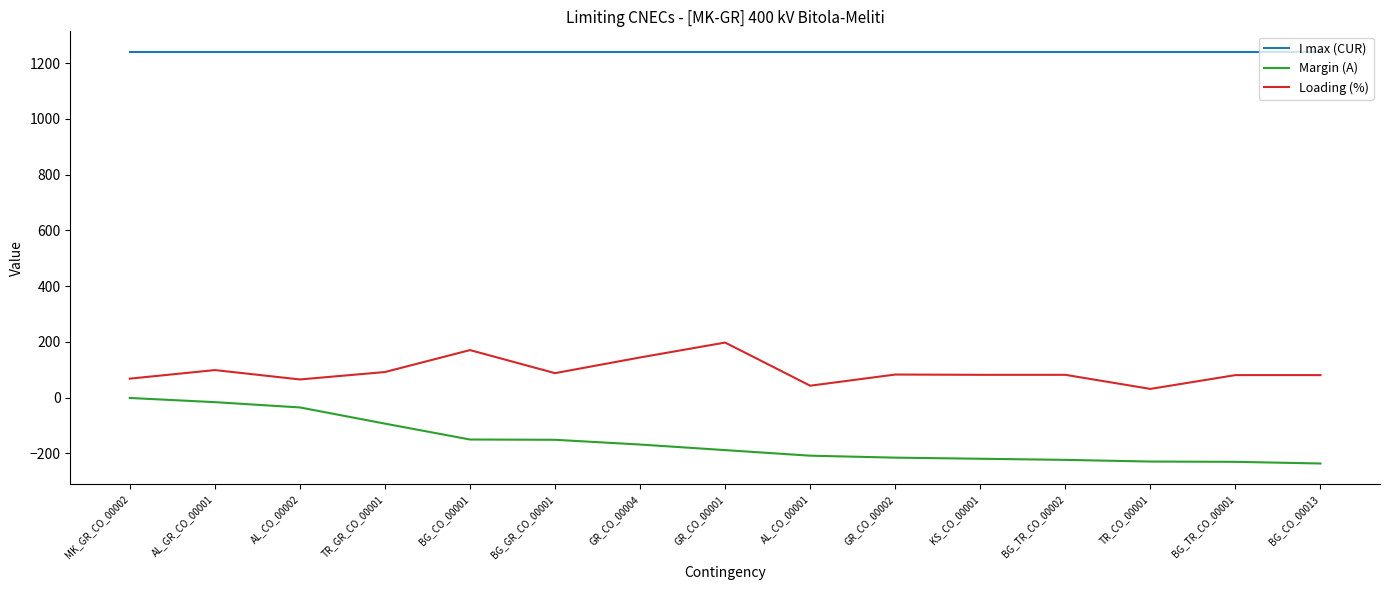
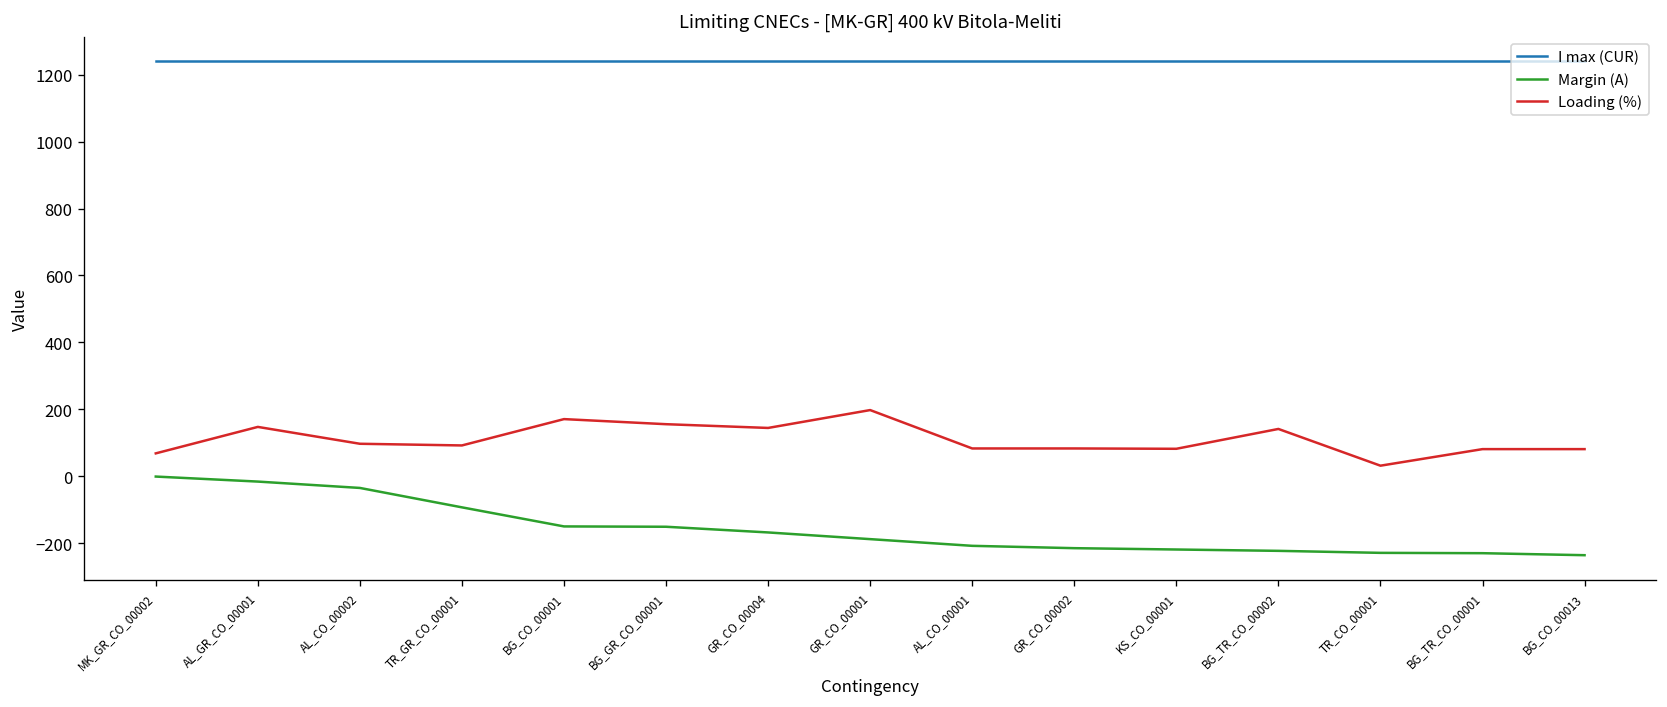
Loading (%), AL_GR_CO_00001: 100 -> 150
Loading (%), AL_CO_00002: 70 -> 100
Loading (%), BG_GR_CO_00001: 90 -> 160
Loading (%), AL_CO_00001: 40 -> 80
Loading (%), BG_TR_CO_00002: 80 -> 140
